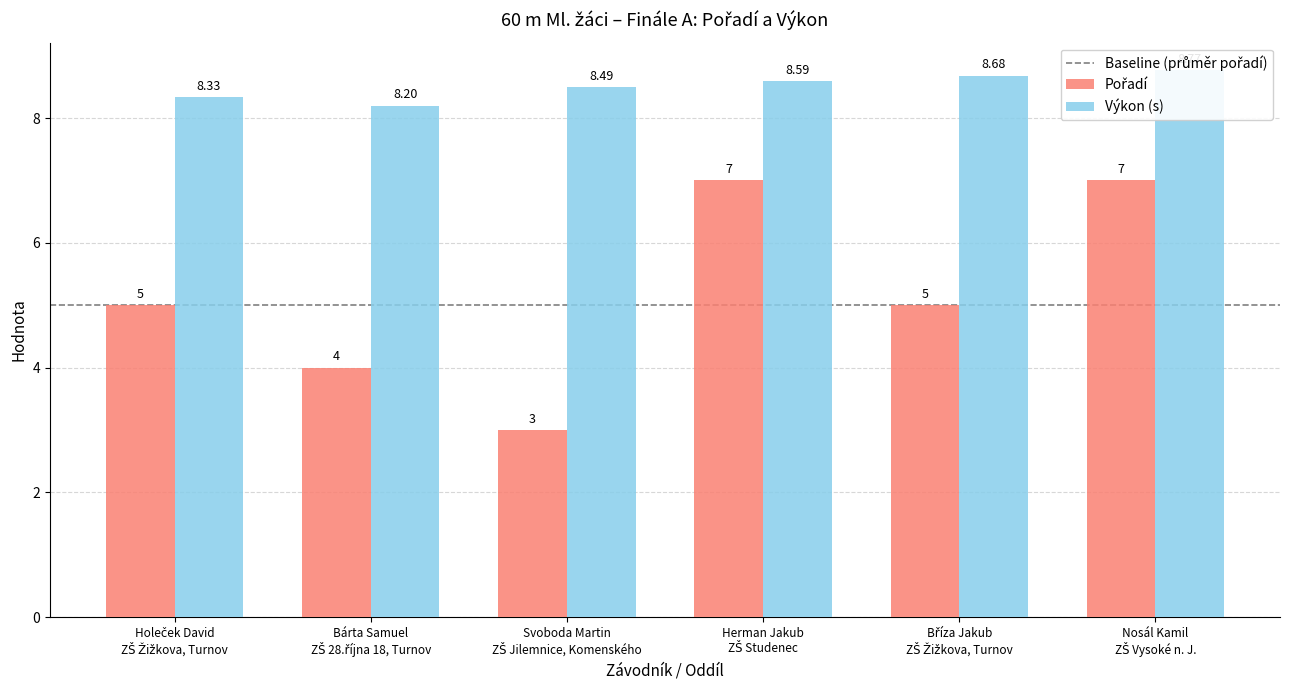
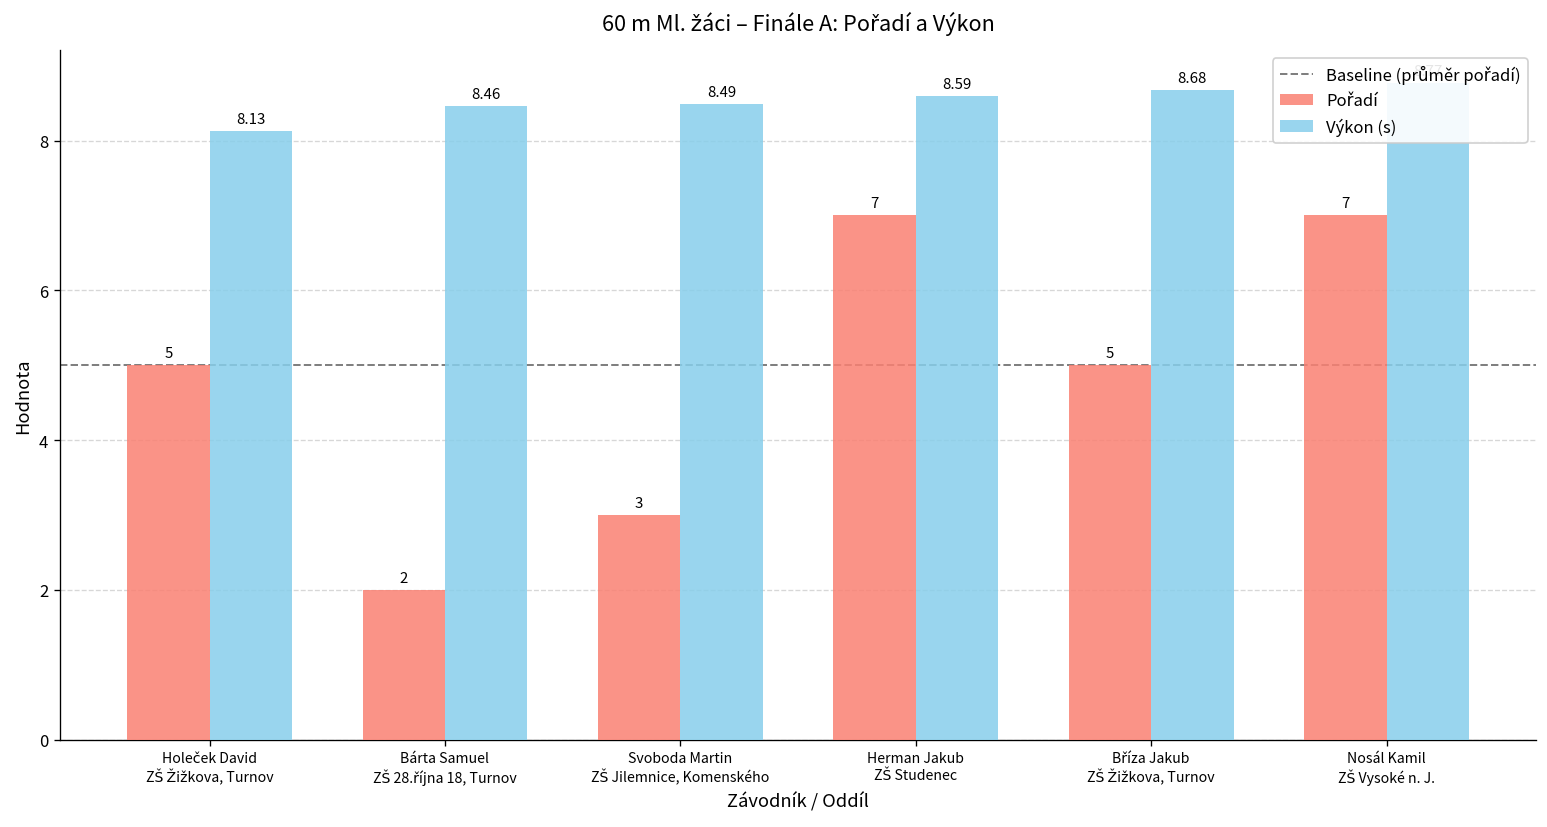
Výkon (s), Holeček David ZŠ Žižkova, Turnov: 8.33 -> 8.13
Pořadí, Bárta Samuel ZŠ 28.října 18, Turnov: 4 -> 2
Výkon (s), Bárta Samuel ZŠ 28.října 18, Turnov: 8.20 -> 8.46
